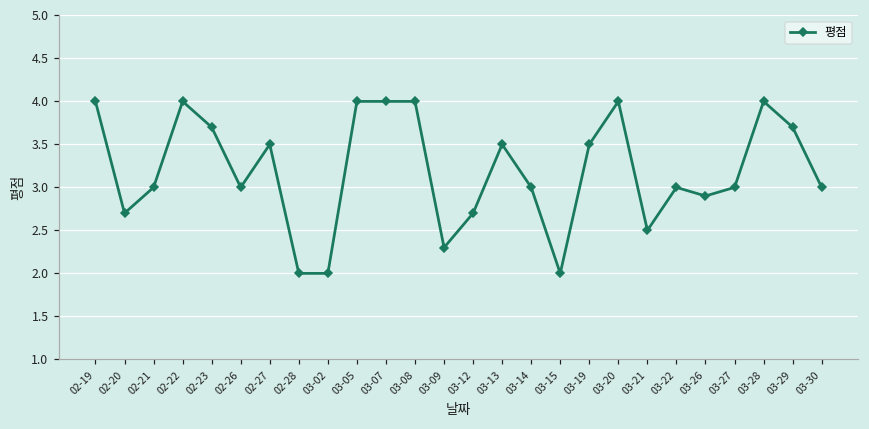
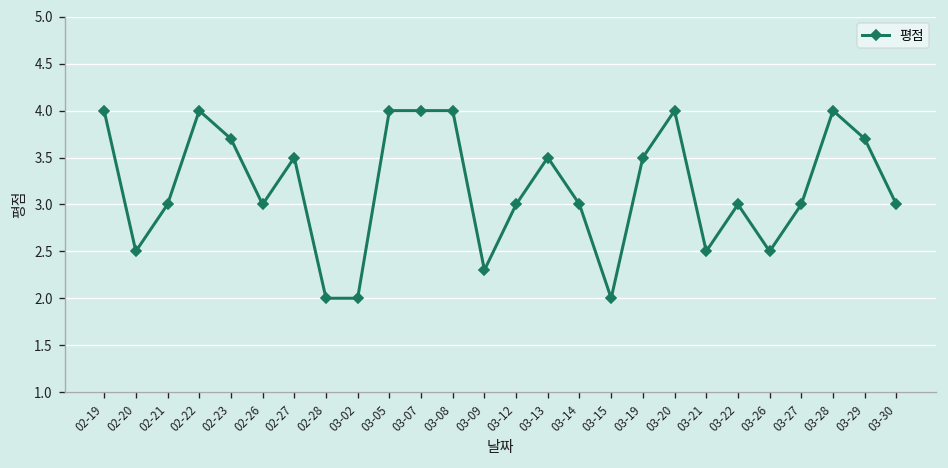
02-20: 2.7 -> 2.5
03-12: 2.7 -> 3.0
03-26: 2.9 -> 2.5
